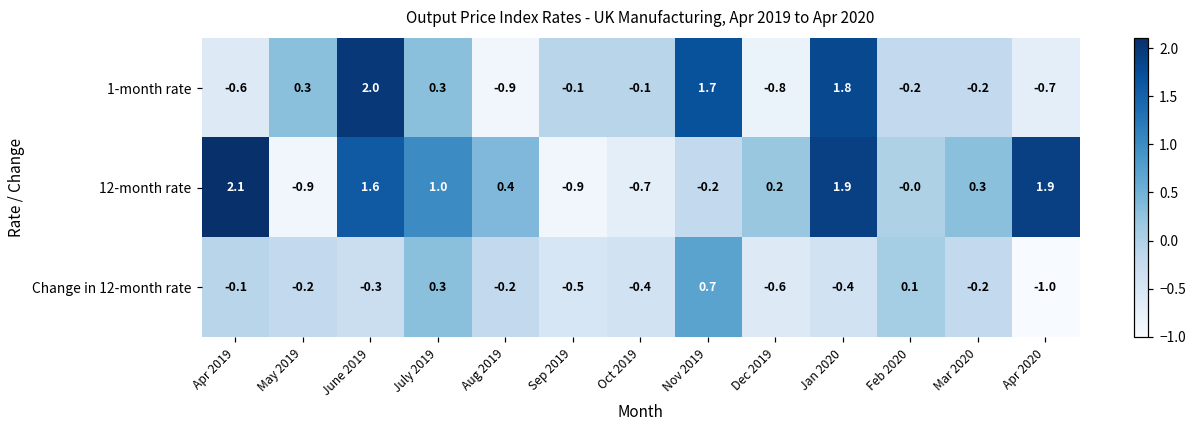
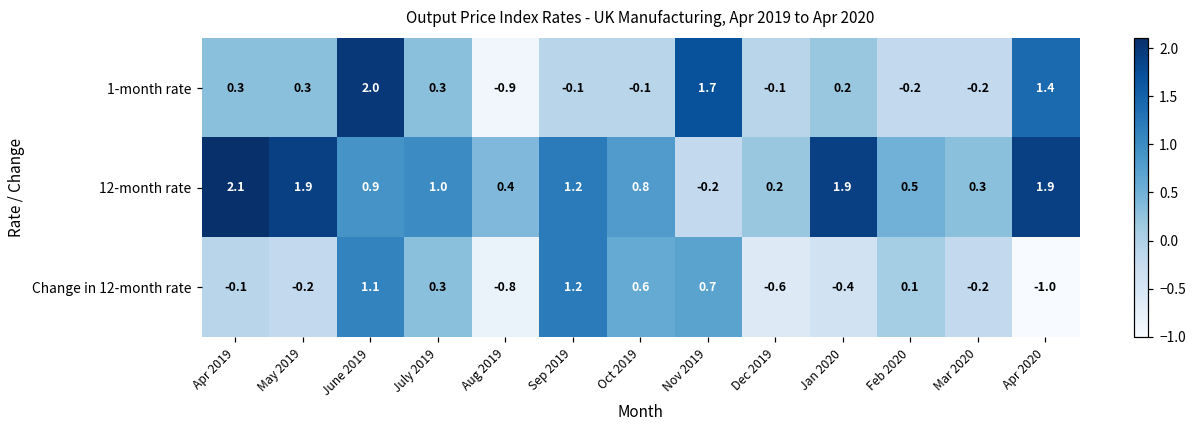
1-month rate, Apr 2019: -0.6 -> 0.3
1-month rate, Dec 2019: -0.8 -> -0.1
1-month rate, Jan 2020: 1.8 -> 0.2
1-month rate, Apr 2020: -0.7 -> 1.4
12-month rate, May 2019: -0.9 -> 1.9
12-month rate, June 2019: 1.6 -> 0.9
12-month rate, Sep 2019: -0.9 -> 1.2
12-month rate, Oct 2019: -0.7 -> 0.8
12-month rate, Feb 2020: -0.0 -> 0.5
Change in 12-month rate, June 2019: -0.3 -> 1.1
Change in 12-month rate, Aug 2019: -0.2 -> -0.8
Change in 12-month rate, Sep 2019: -0.5 -> 1.2
Change in 12-month rate, Oct 2019: -0.4 -> 0.6
